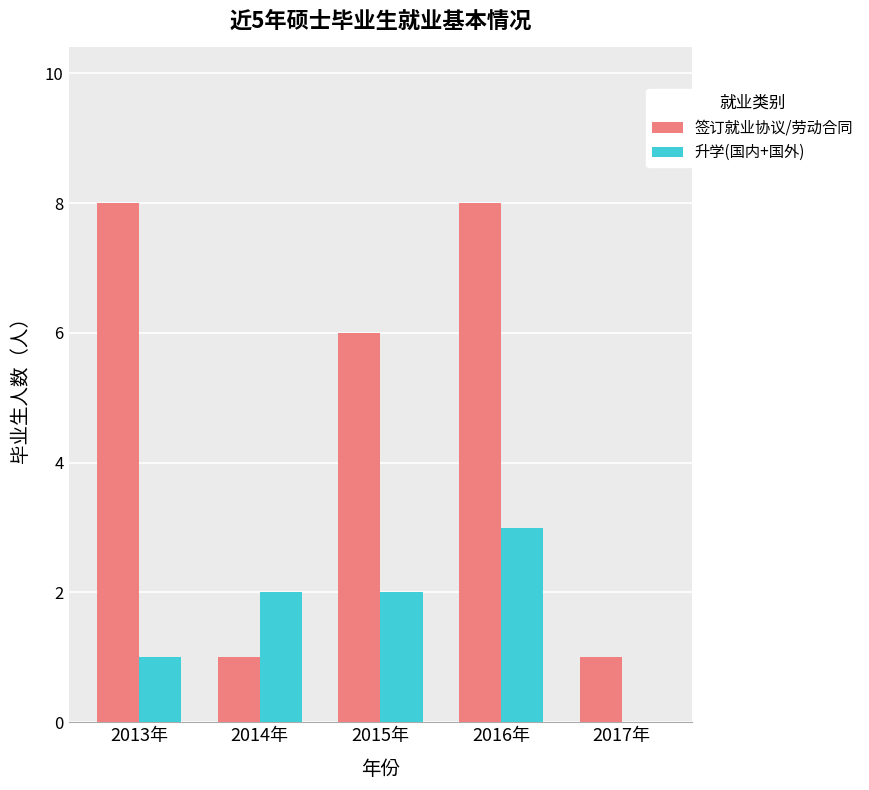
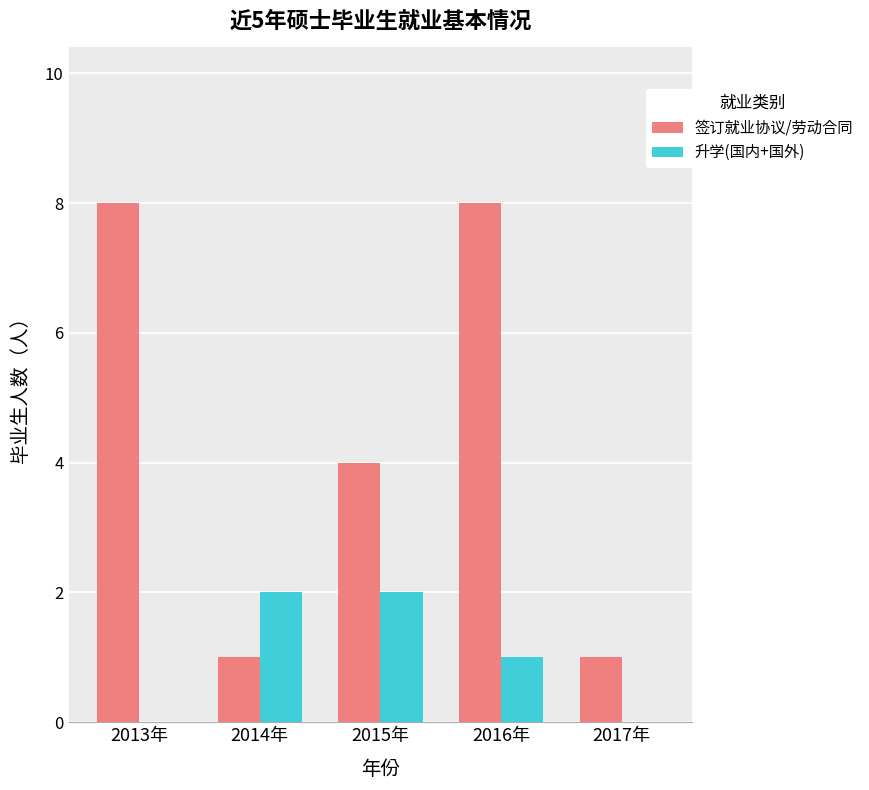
升学(国内+国外), 2013年: 1 -> 0
签订就业协议/劳动合同, 2015年: 6 -> 4
升学(国内+国外), 2016年: 3 -> 1
